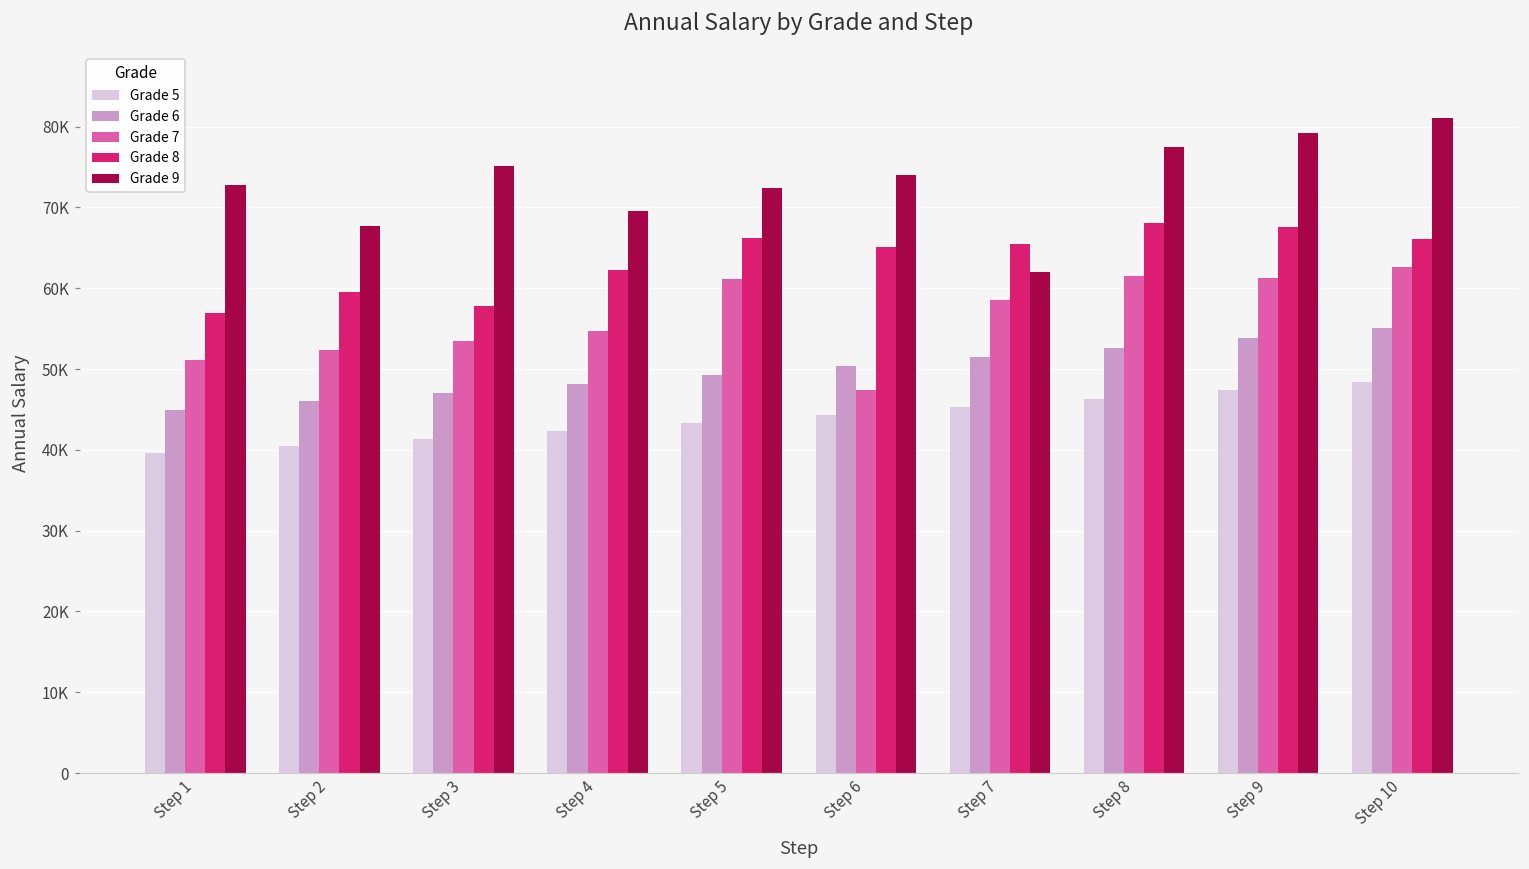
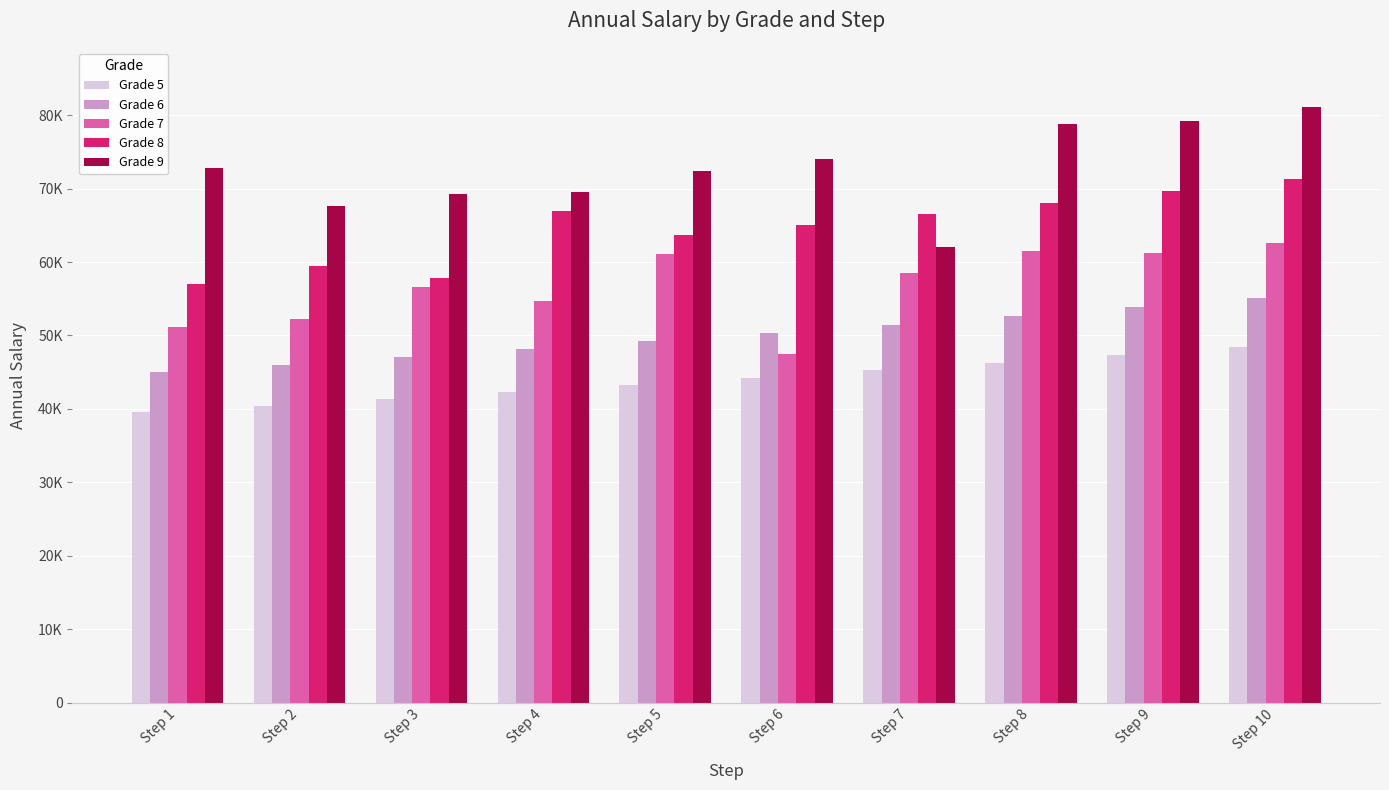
Grade 7, Step 3: 53000 -> 57000
Grade 9, Step 3: 75000 -> 69000
Grade 8, Step 4: 62000 -> 67000
Grade 8, Step 5: 66000 -> 64000
Grade 8, Step 7: 65000 -> 67000
Grade 9, Step 8: 77000 -> 79000
Grade 8, Step 9: 68000 -> 70000
Grade 8, Step 10: 66000 -> 71000
